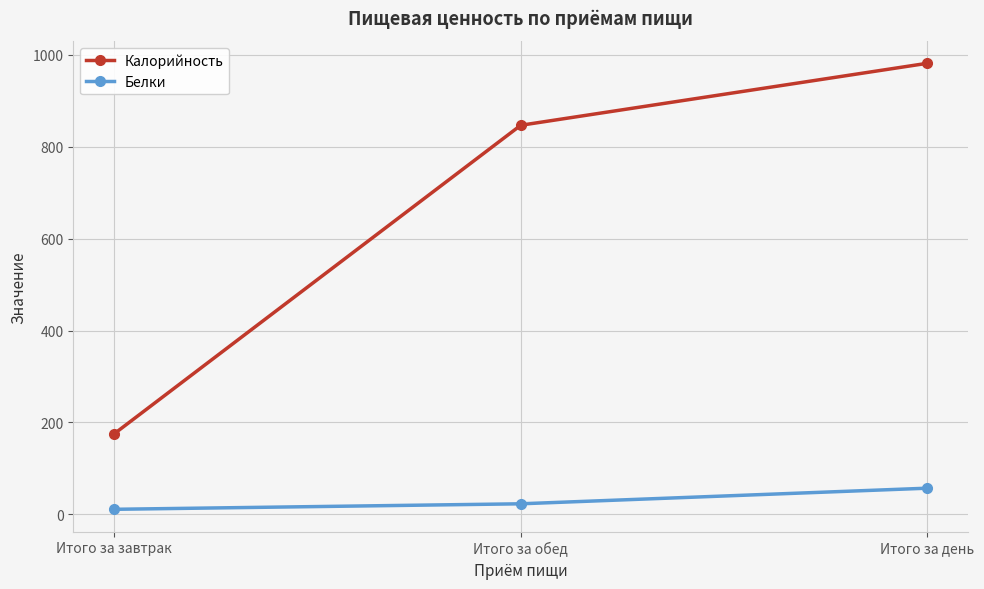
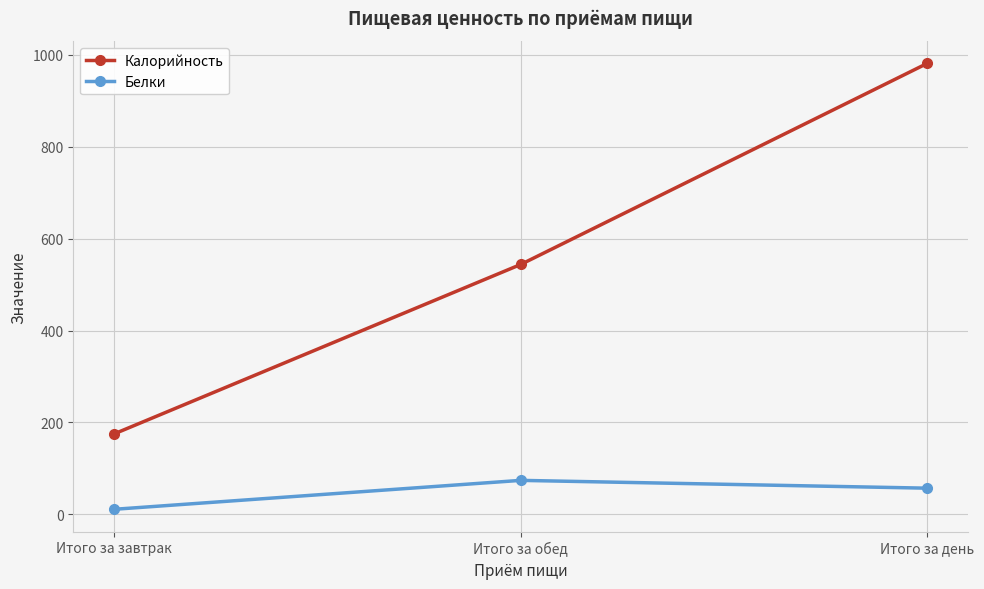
Калорийность, Итого за обед: 850 -> 540
Белки, Итого за обед: 20 -> 70
